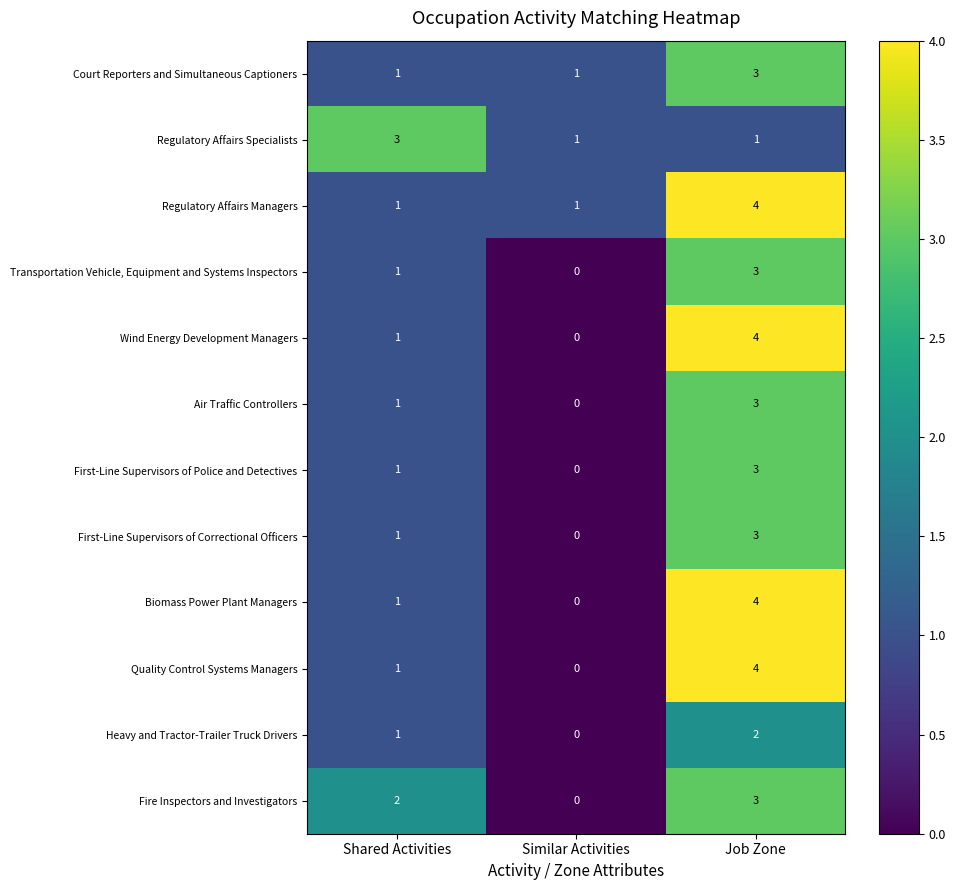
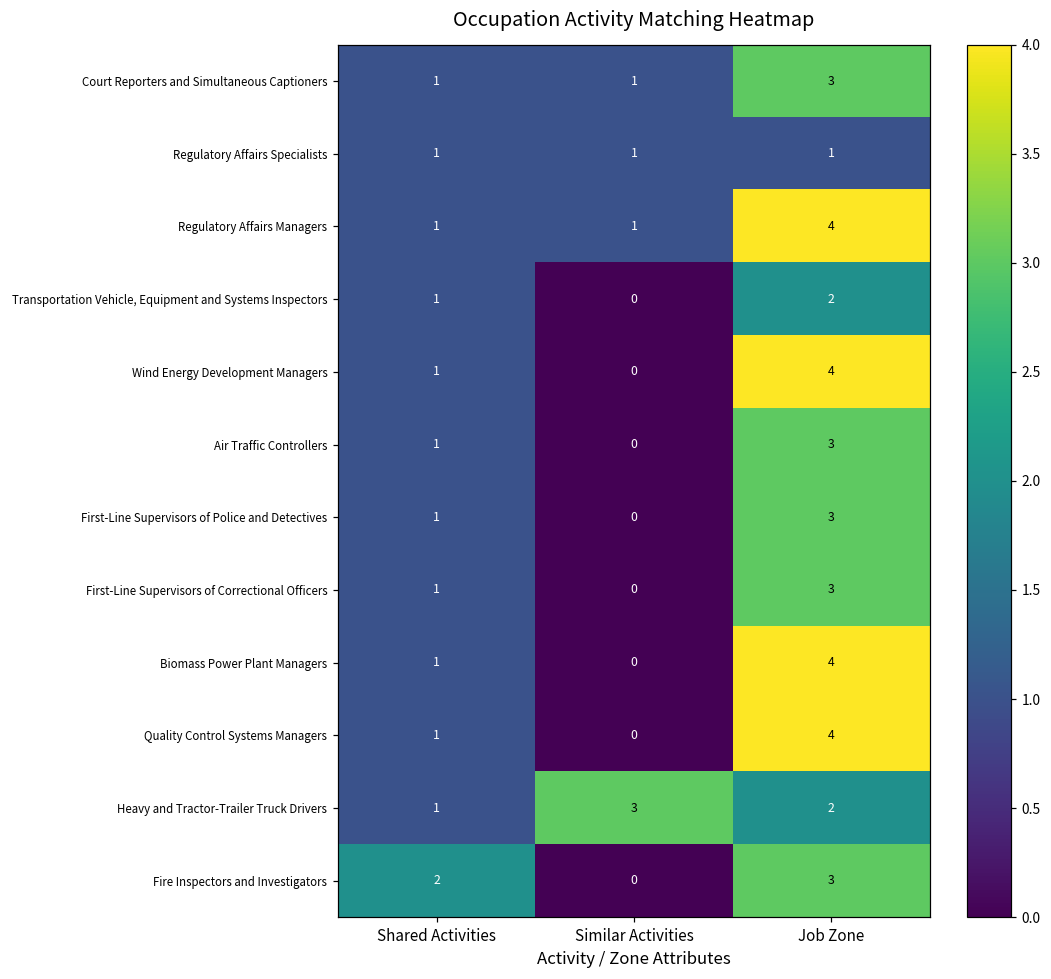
Regulatory Affairs Specialists, Shared Activities: 3 -> 1
Transportation Vehicle, Equipment and Systems Inspectors, Job Zone: 3 -> 2
Heavy and Tractor-Trailer Truck Drivers, Similar Activities: 0 -> 3
